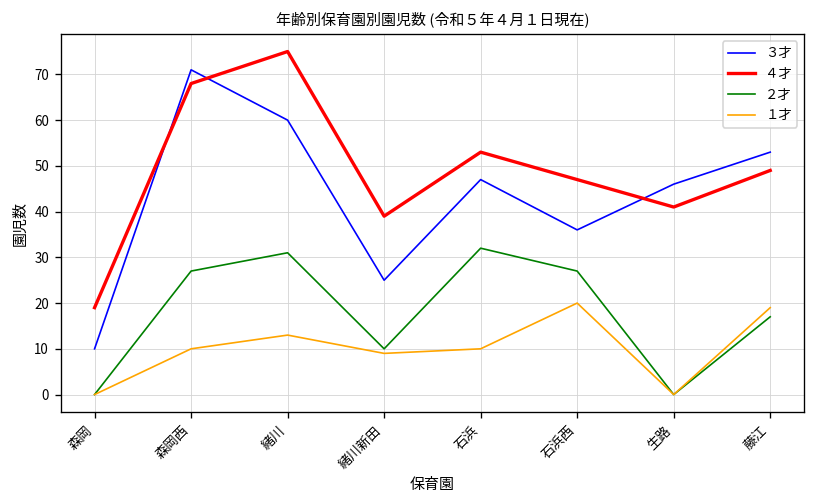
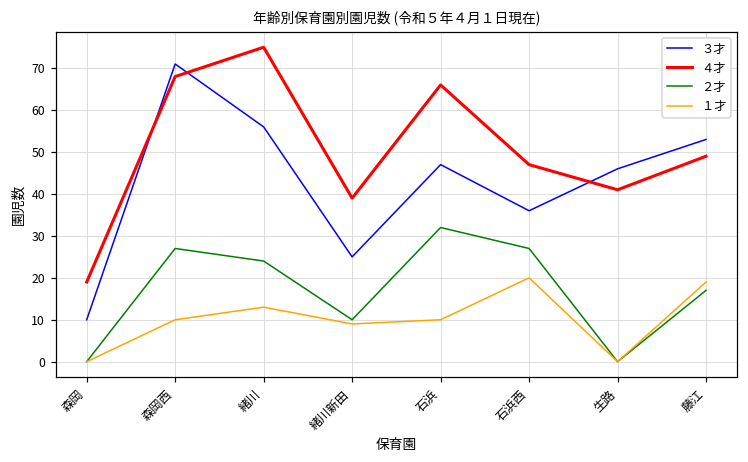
３才, 緒川: 60 -> 56
２才, 緒川: 31 -> 24
４才, 石浜: 53 -> 66
